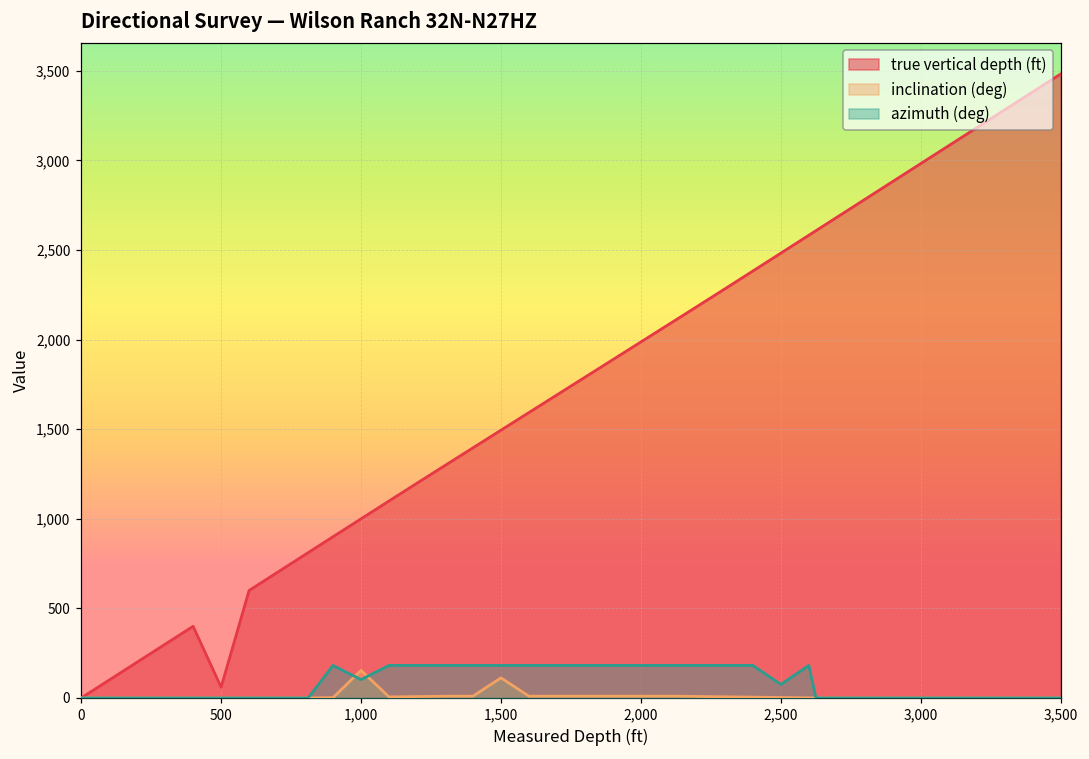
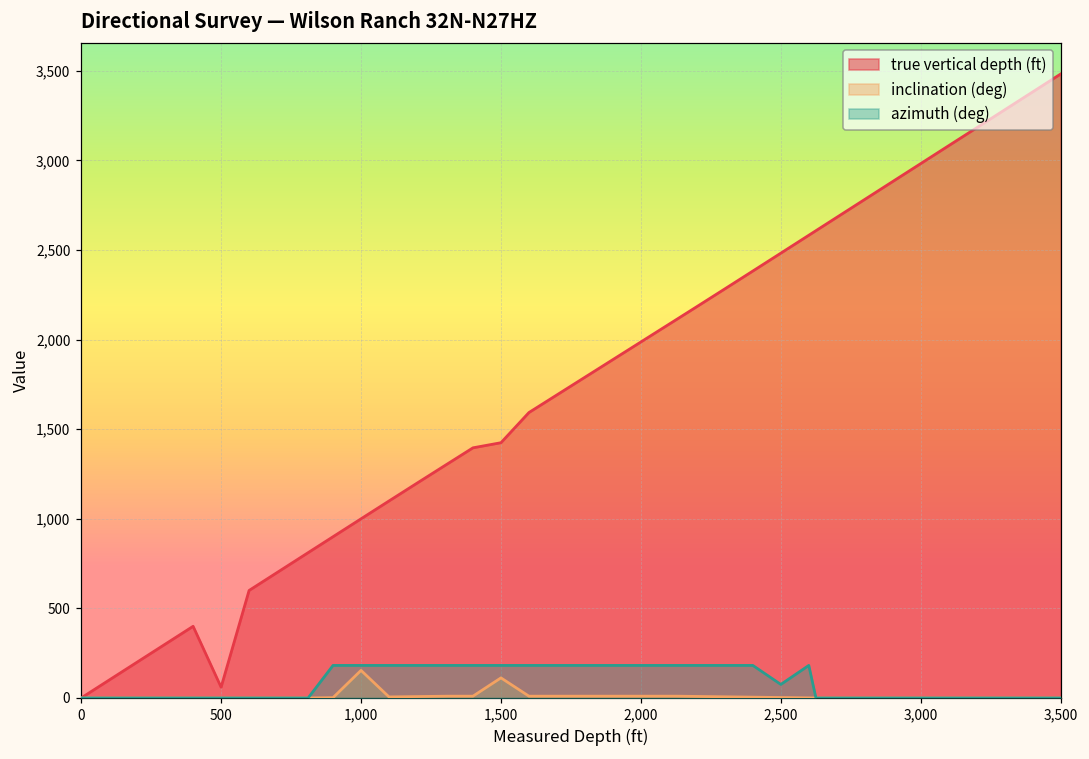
azimuth (deg), 1,000: 100 -> 180
true vertical depth (ft), 1,500: 1,490 -> 1,420
